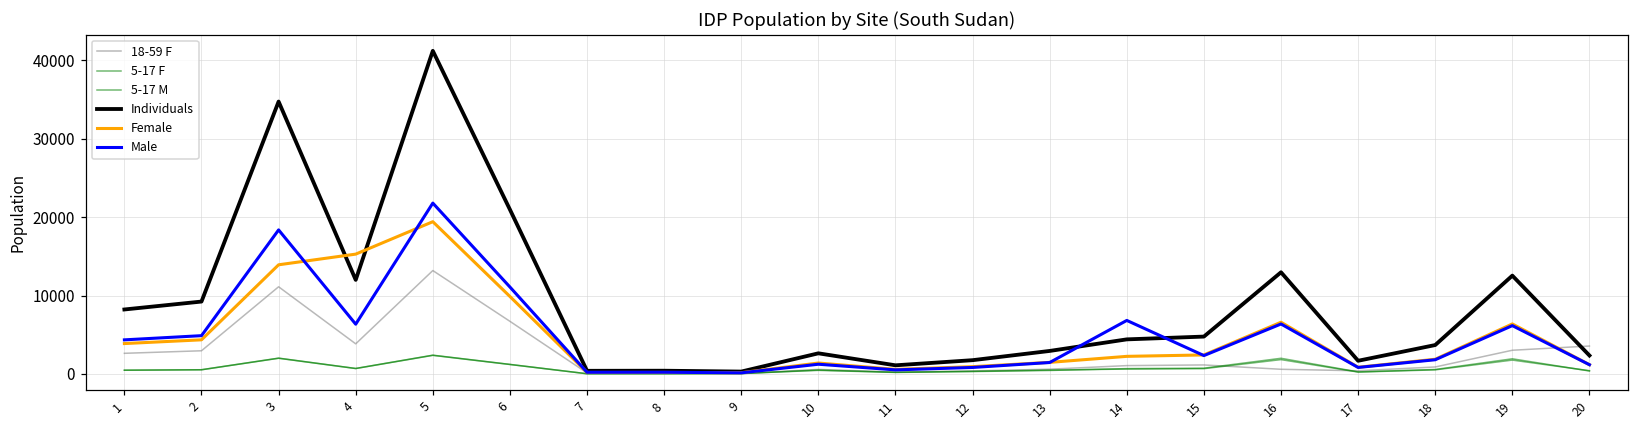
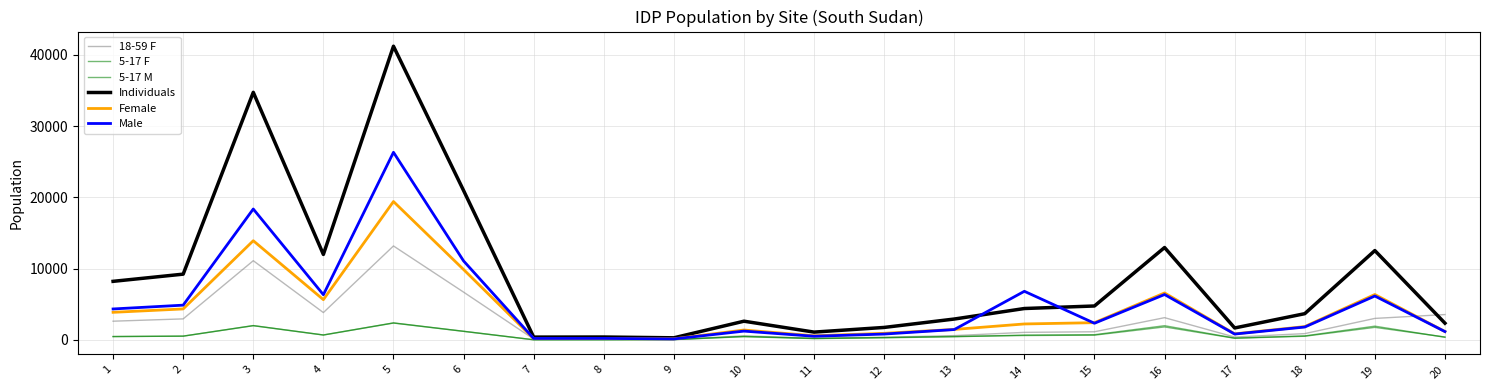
Female, 4: 15000 -> 6000
Male, 5: 22000 -> 26000
18-59 F, 16: 1000 -> 3000
